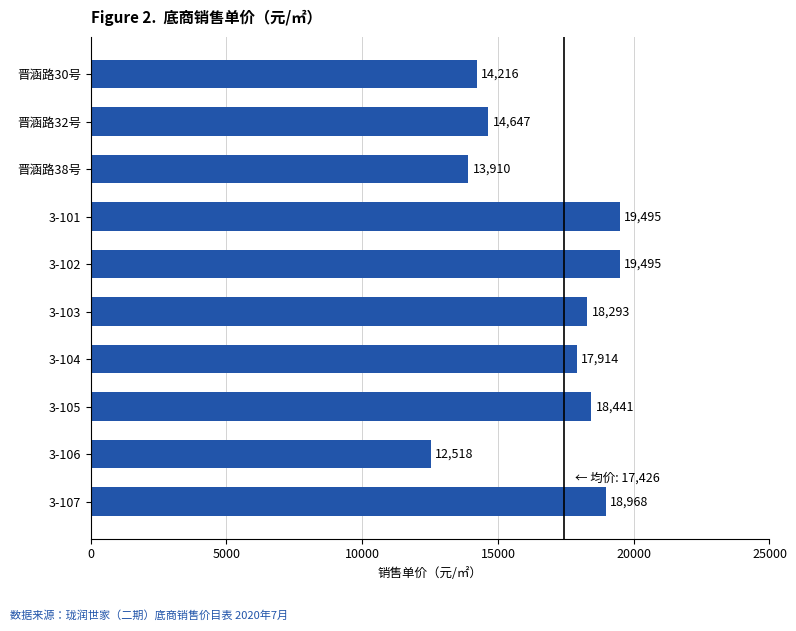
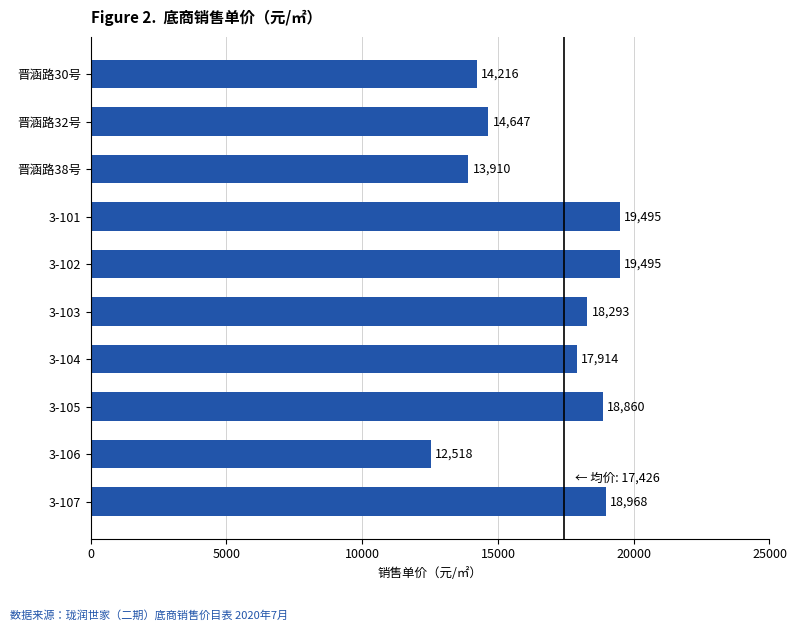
3-105: 18,441 -> 18,860
